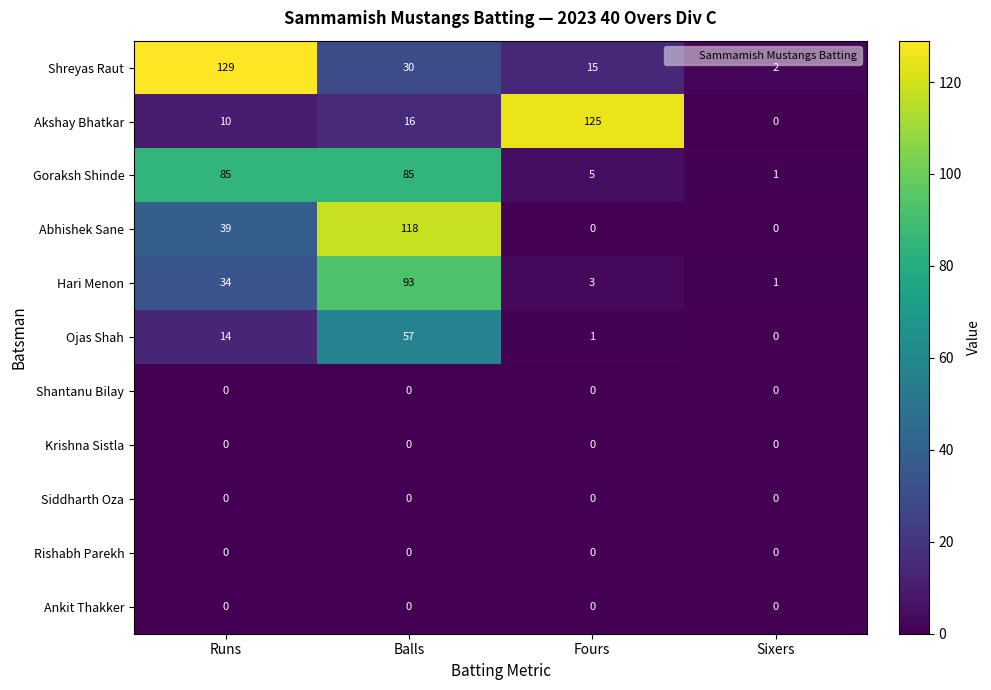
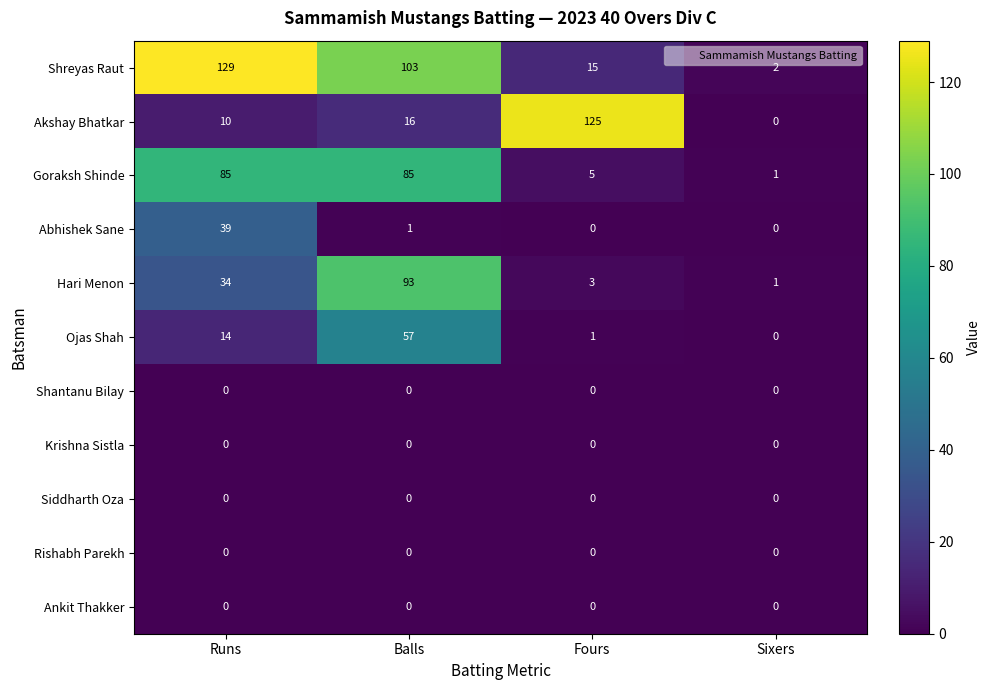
Shreyas Raut, Balls: 30 -> 103
Abhishek Sane, Balls: 118 -> 1
